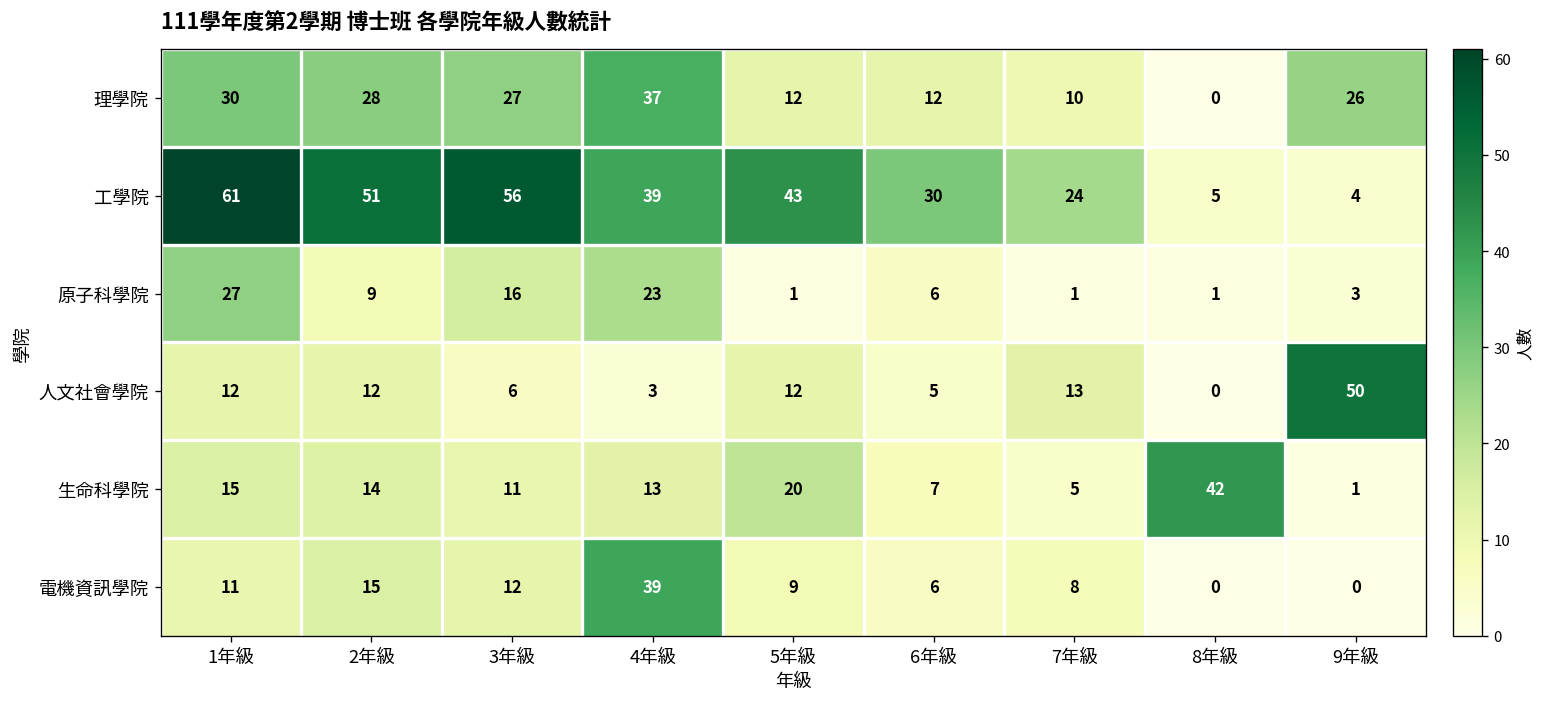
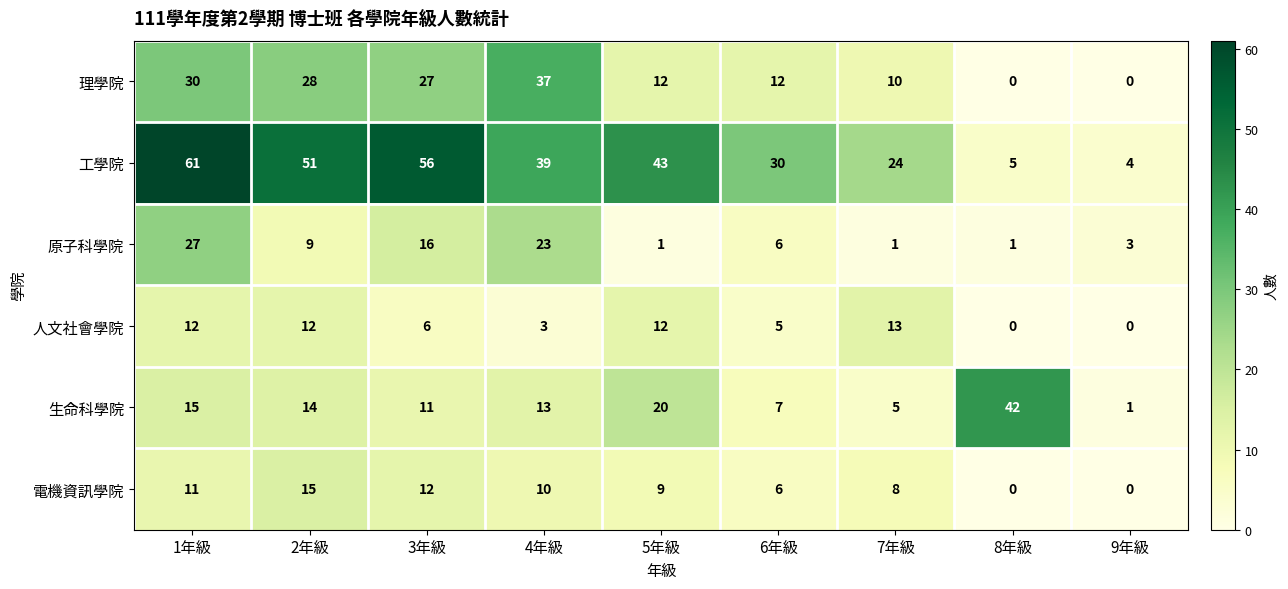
理學院, 9年級: 26 -> 0
人文社會學院, 9年級: 50 -> 0
電機資訊學院, 4年級: 39 -> 10
